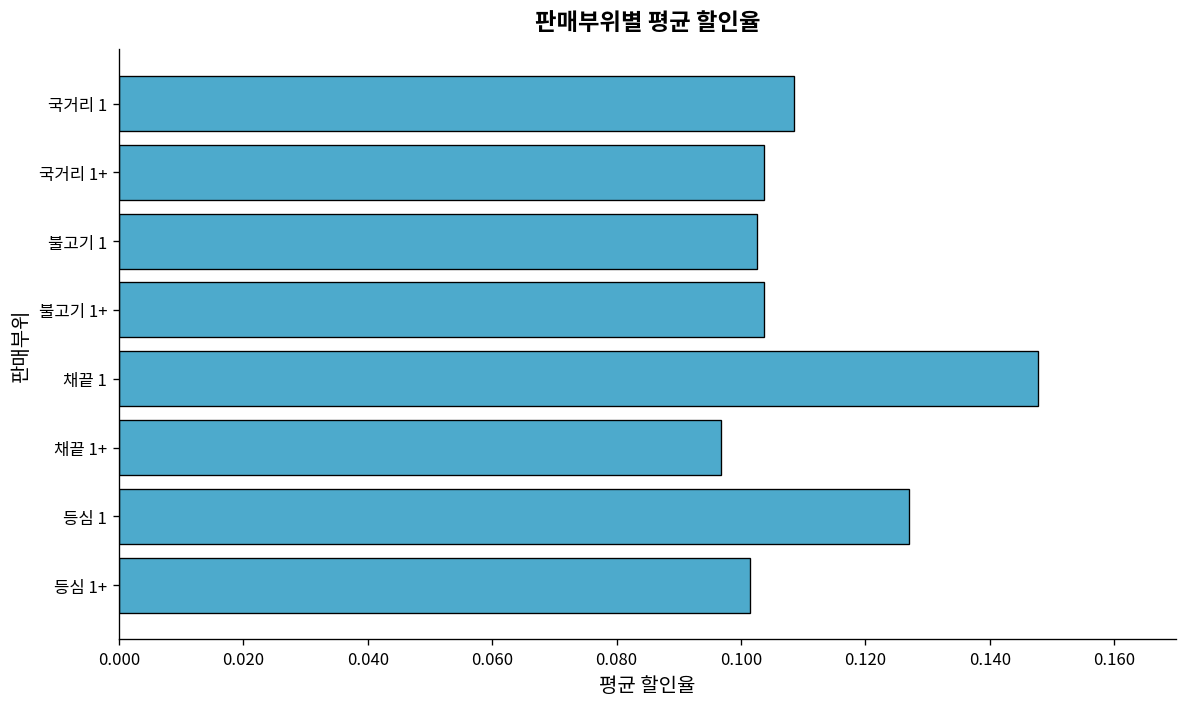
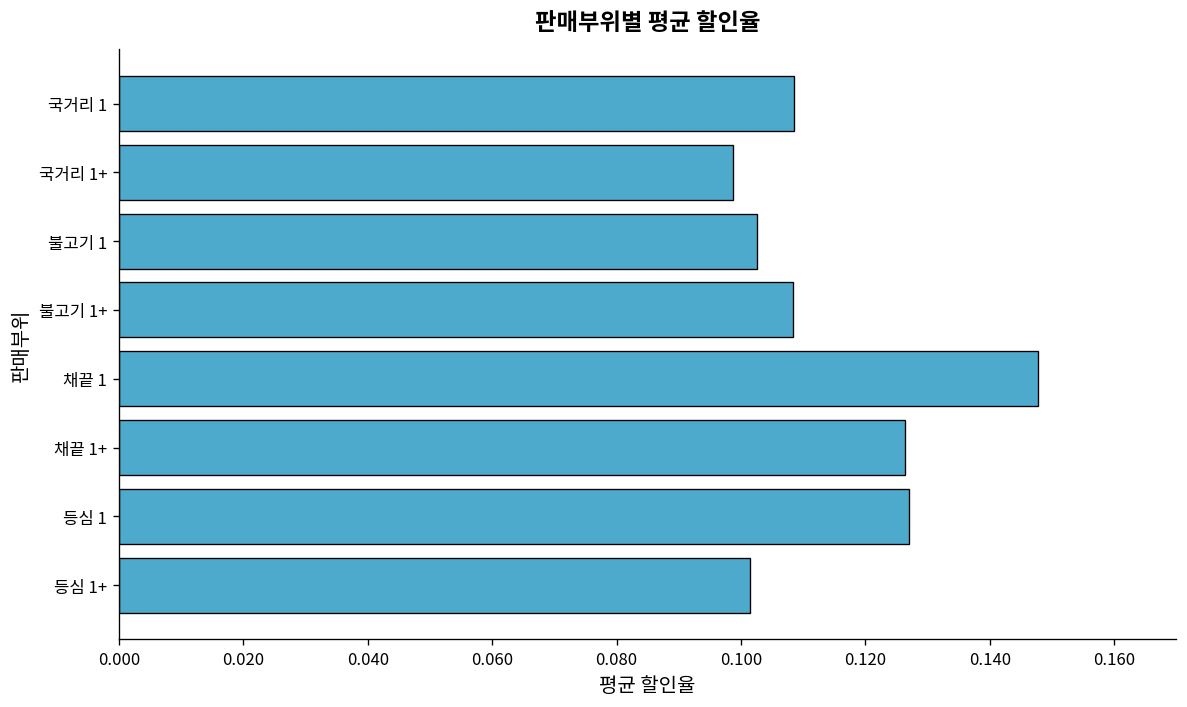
국거리 1+: 0.104 -> 0.099
불고기 1+: 0.104 -> 0.108
채끝 1+: 0.097 -> 0.126
